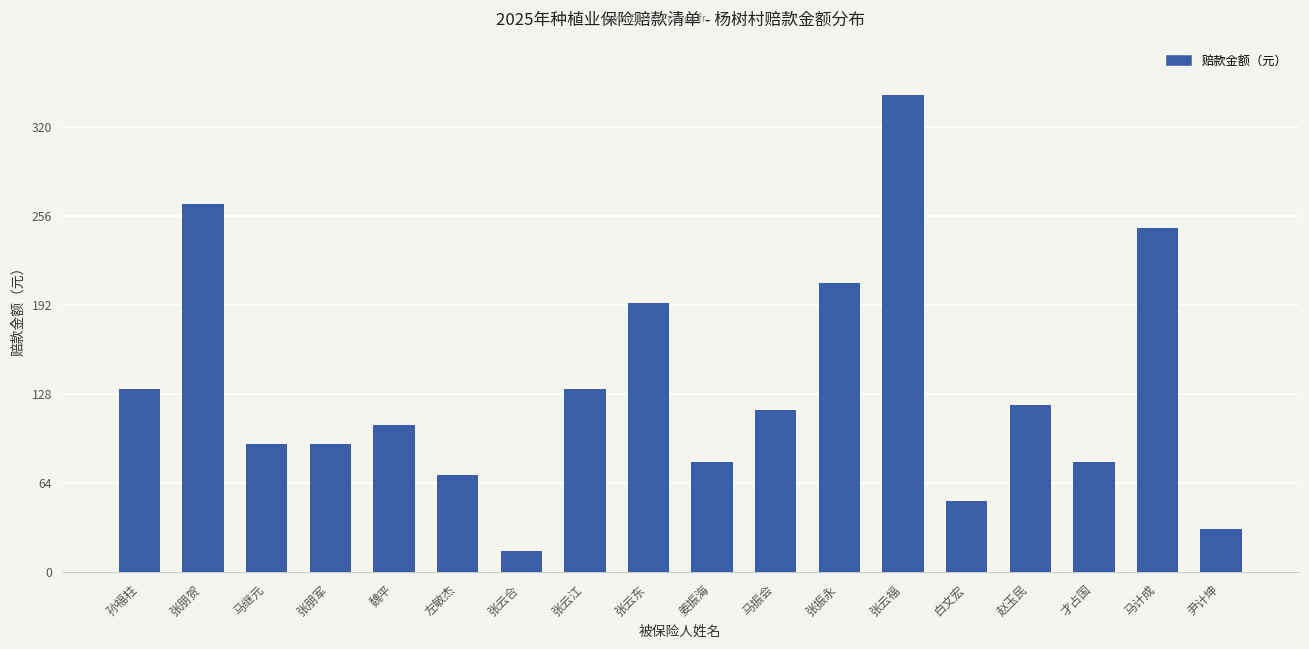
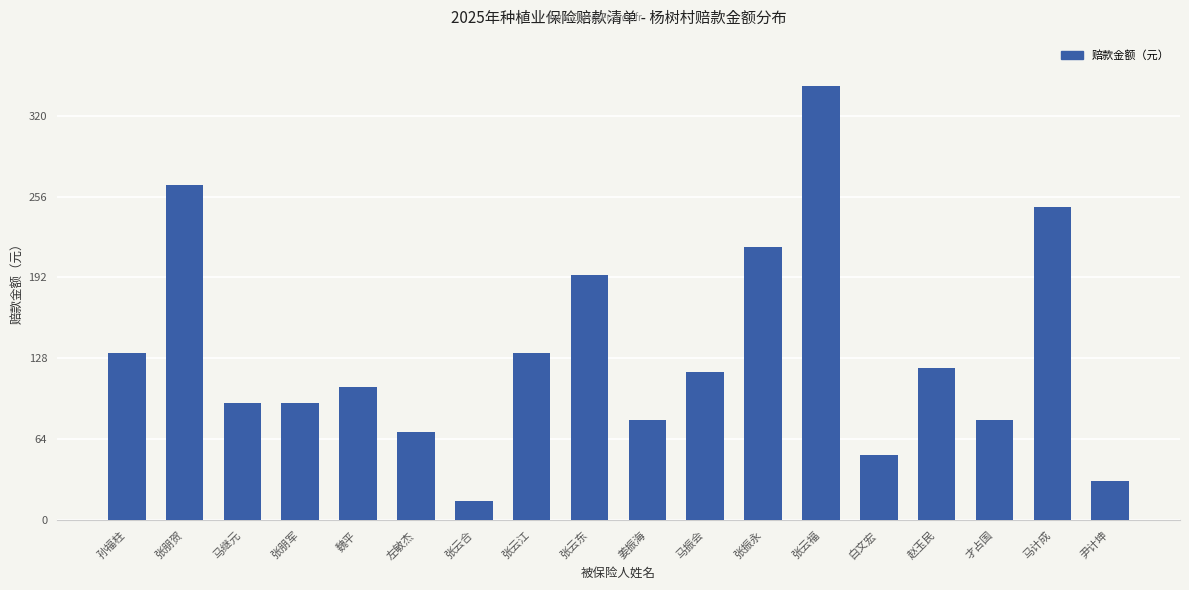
张振永: 208 -> 216
